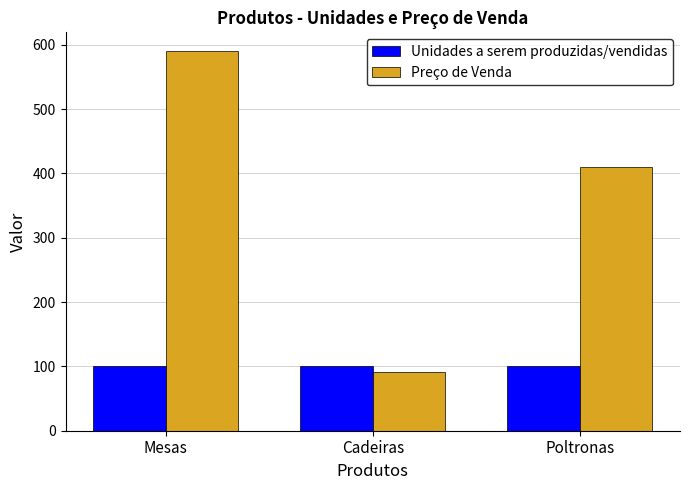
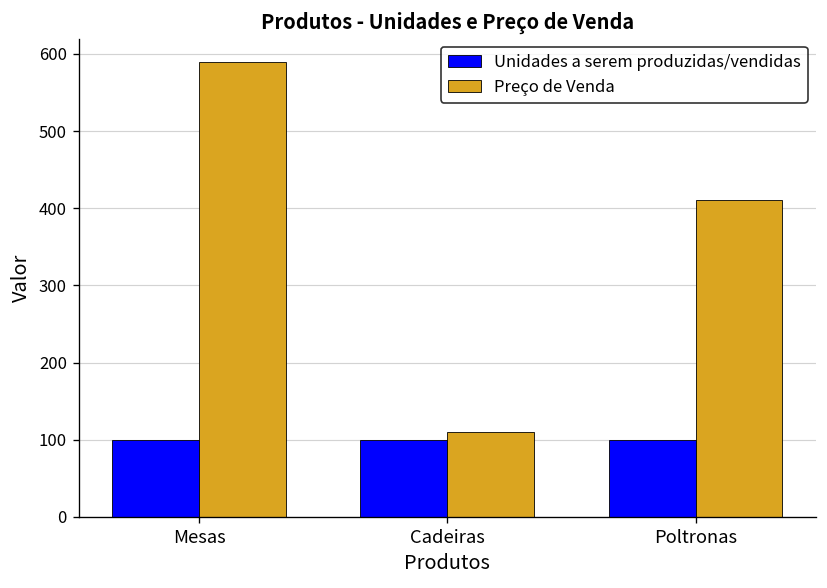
Preço de Venda, Cadeiras: 90 -> 110
